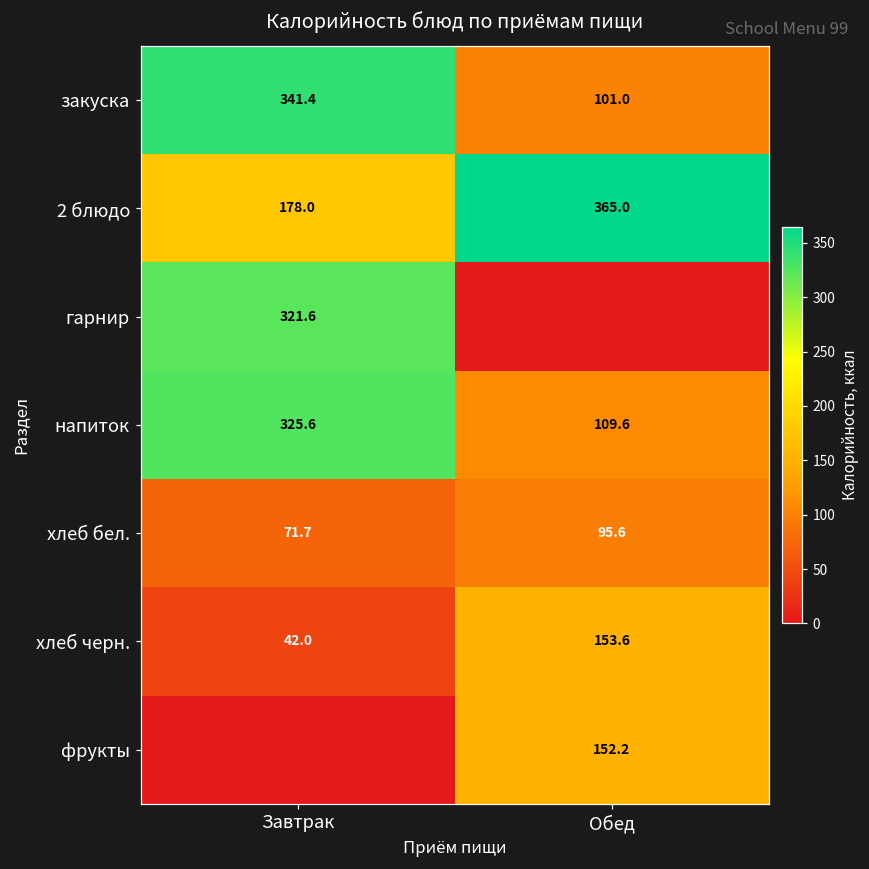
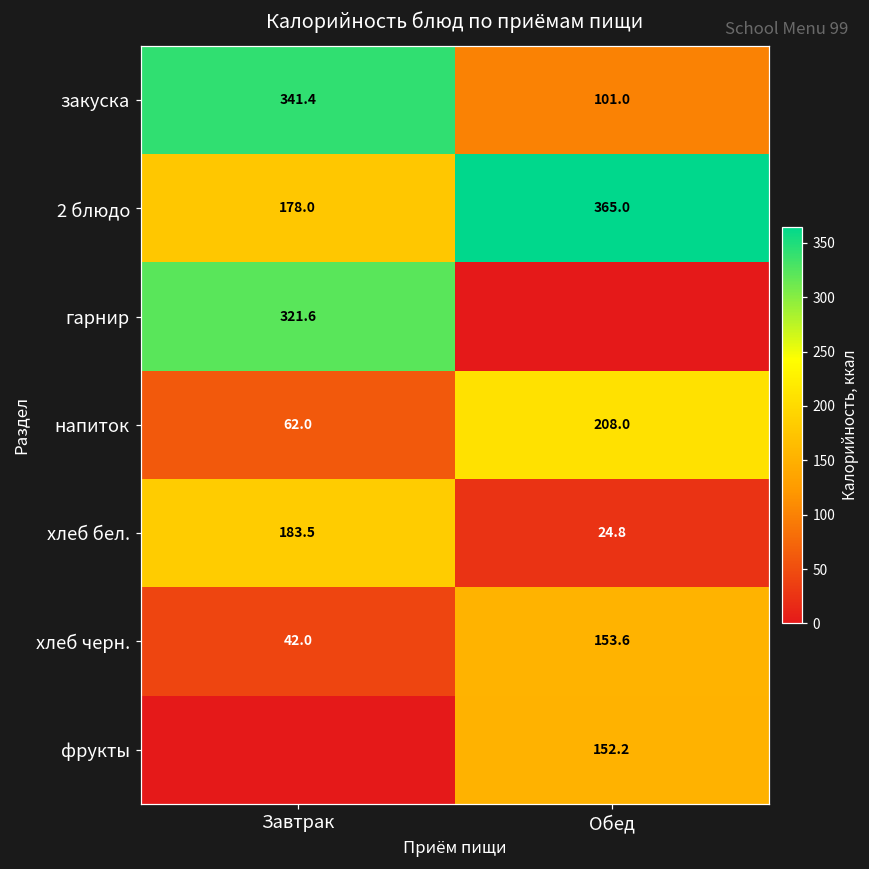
напиток, Завтрак: 325.6 -> 62.0
напиток, Обед: 109.6 -> 208.0
хлеб бел., Завтрак: 71.7 -> 183.5
хлеб бел., Обед: 95.6 -> 24.8
